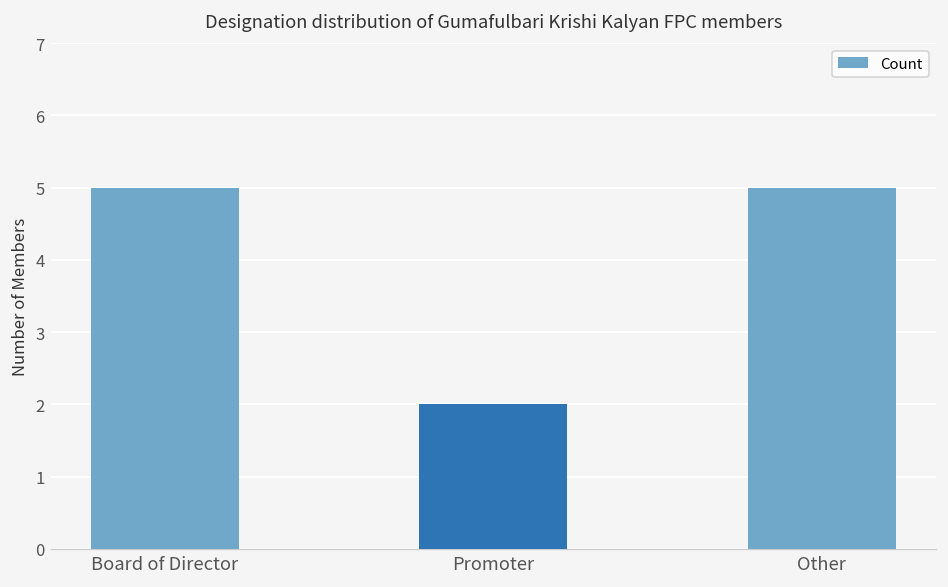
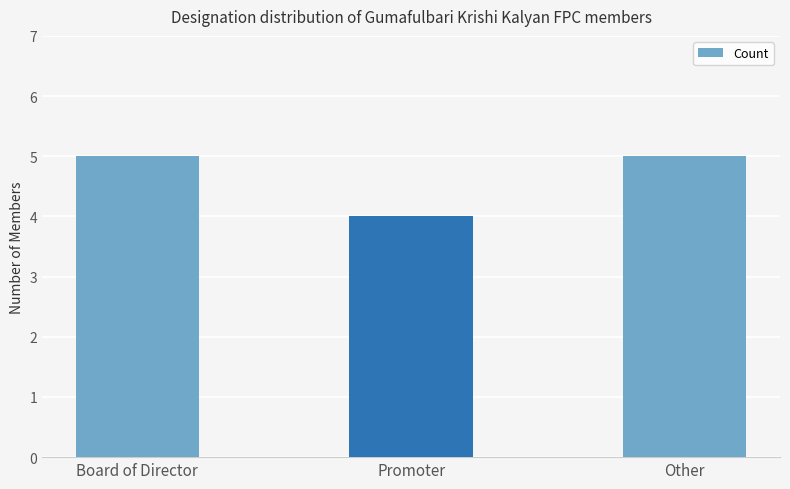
Promoter: 2 -> 4
